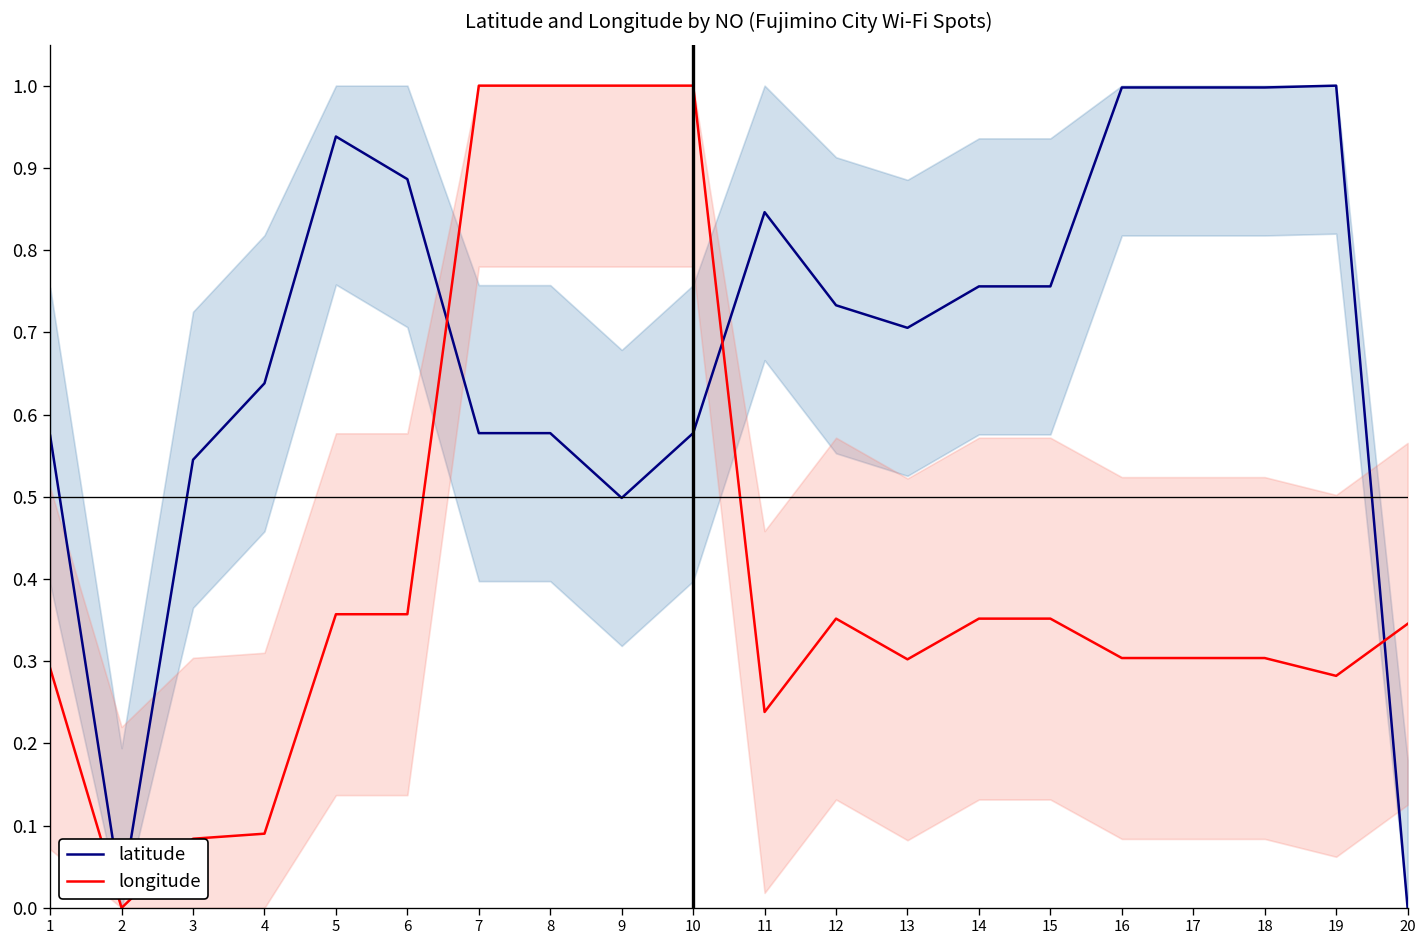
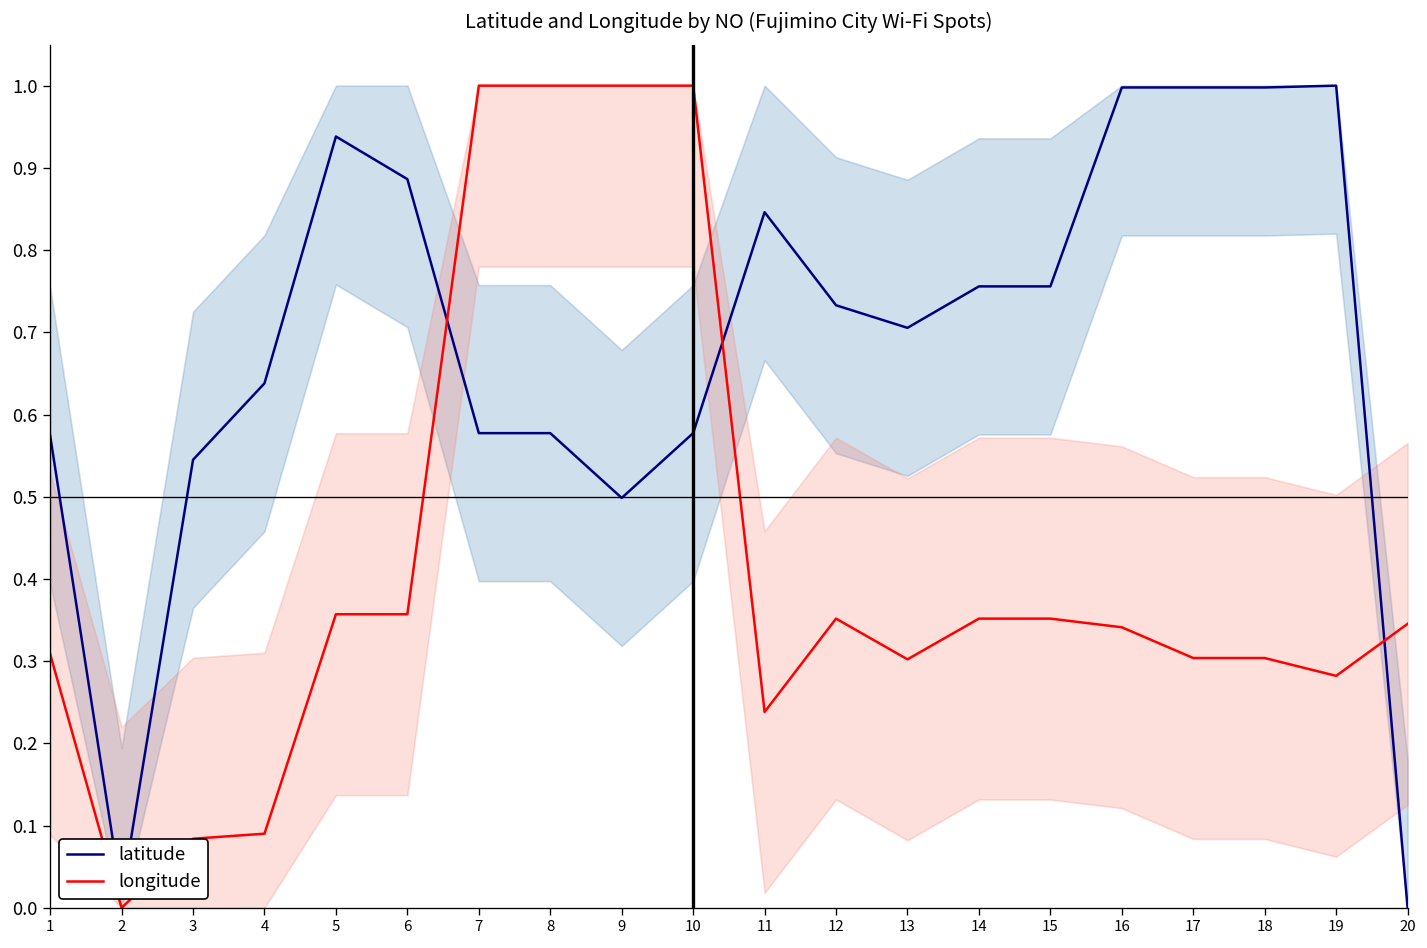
longitude, 1: 0.29 -> 0.31
longitude, 16: 0.30 -> 0.34
